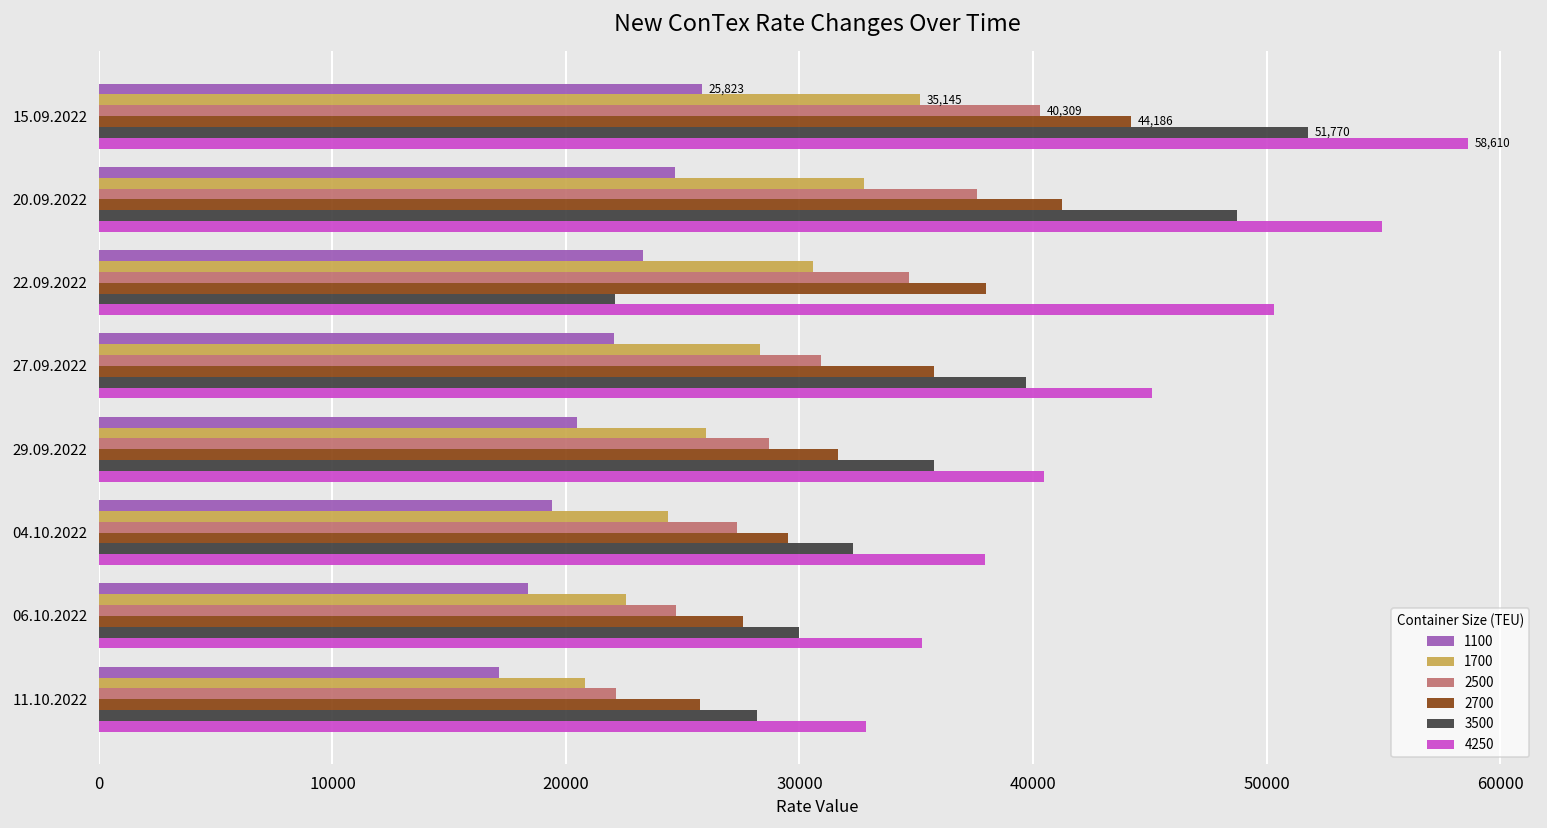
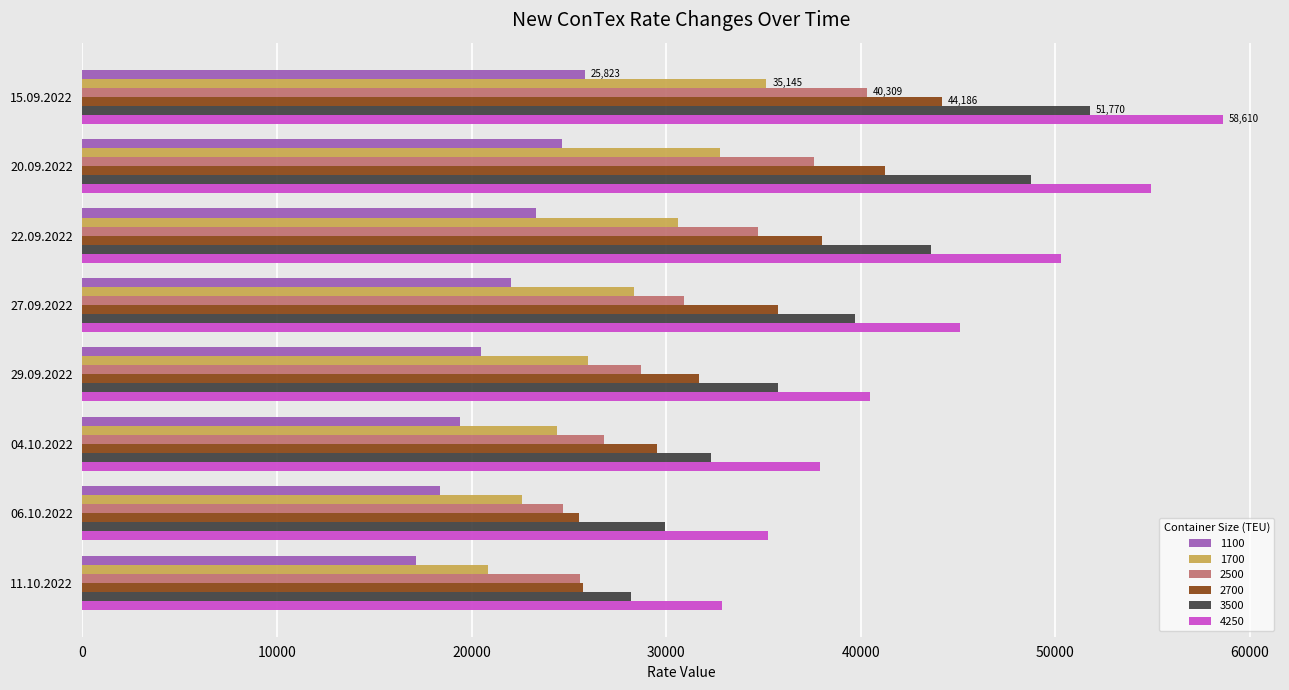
3500, 22.09.2022: 22100 -> 43600
2500, 04.10.2022: 27300 -> 26800
2700, 06.10.2022: 27600 -> 25500
2500, 11.10.2022: 22200 -> 25600
